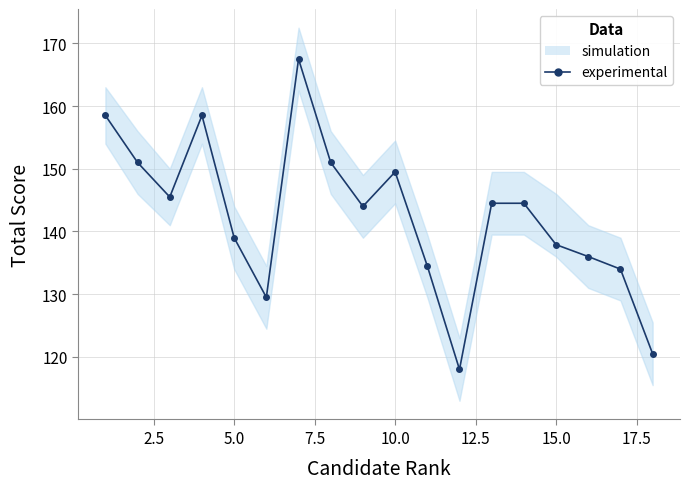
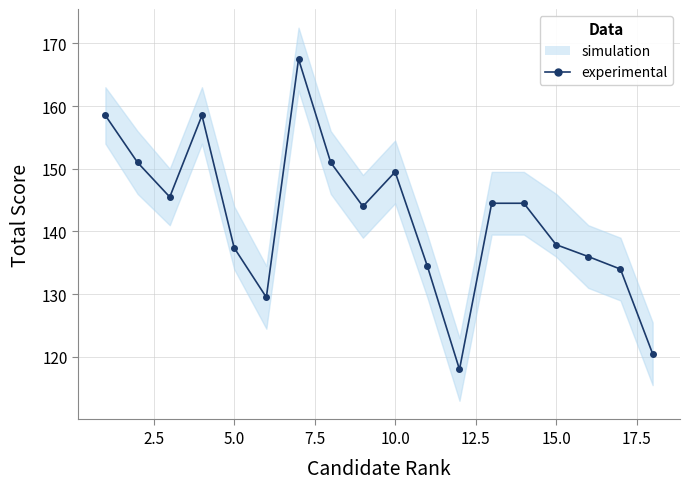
experimental, 5.0: 139 -> 137
